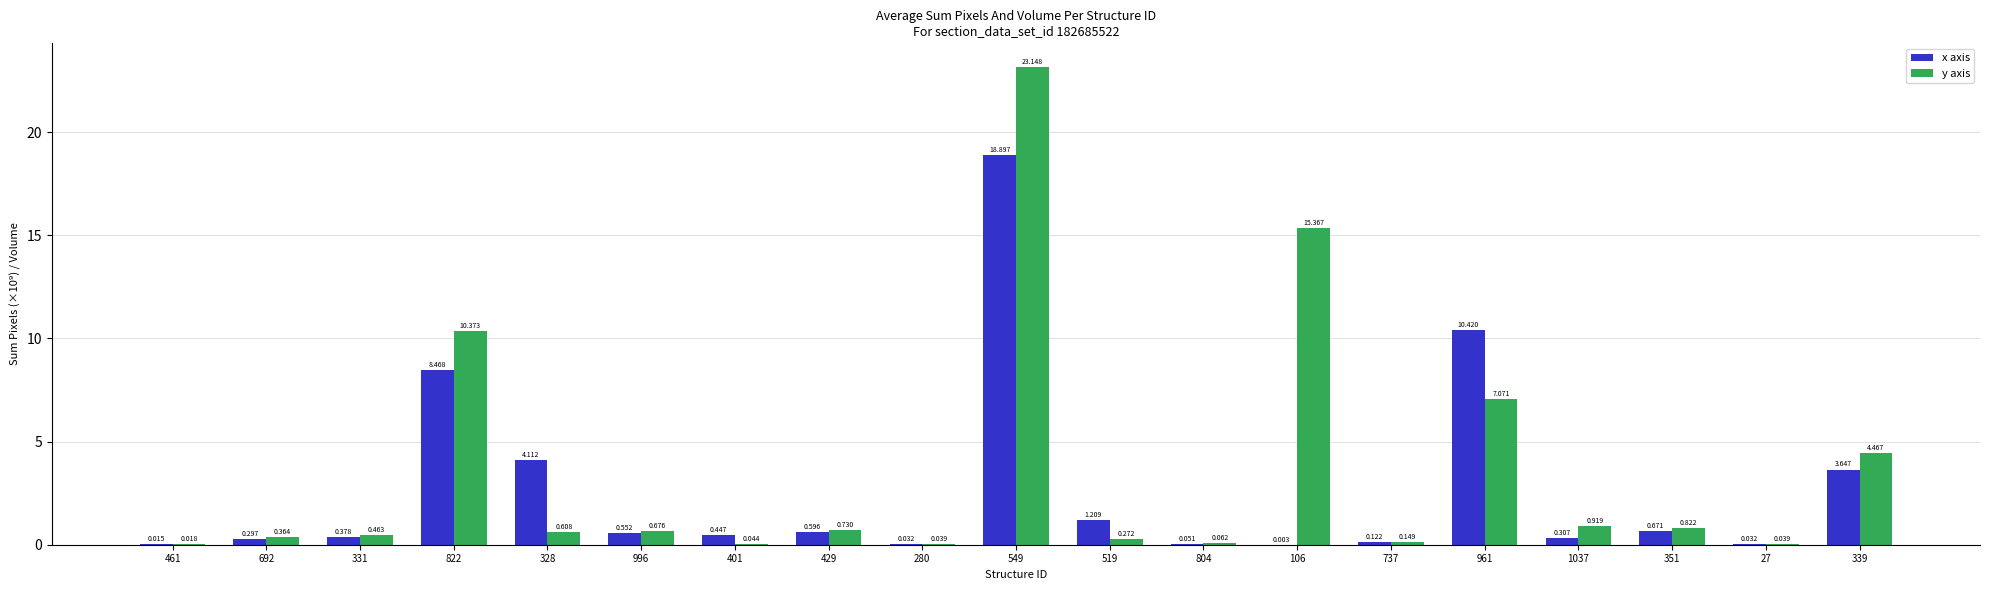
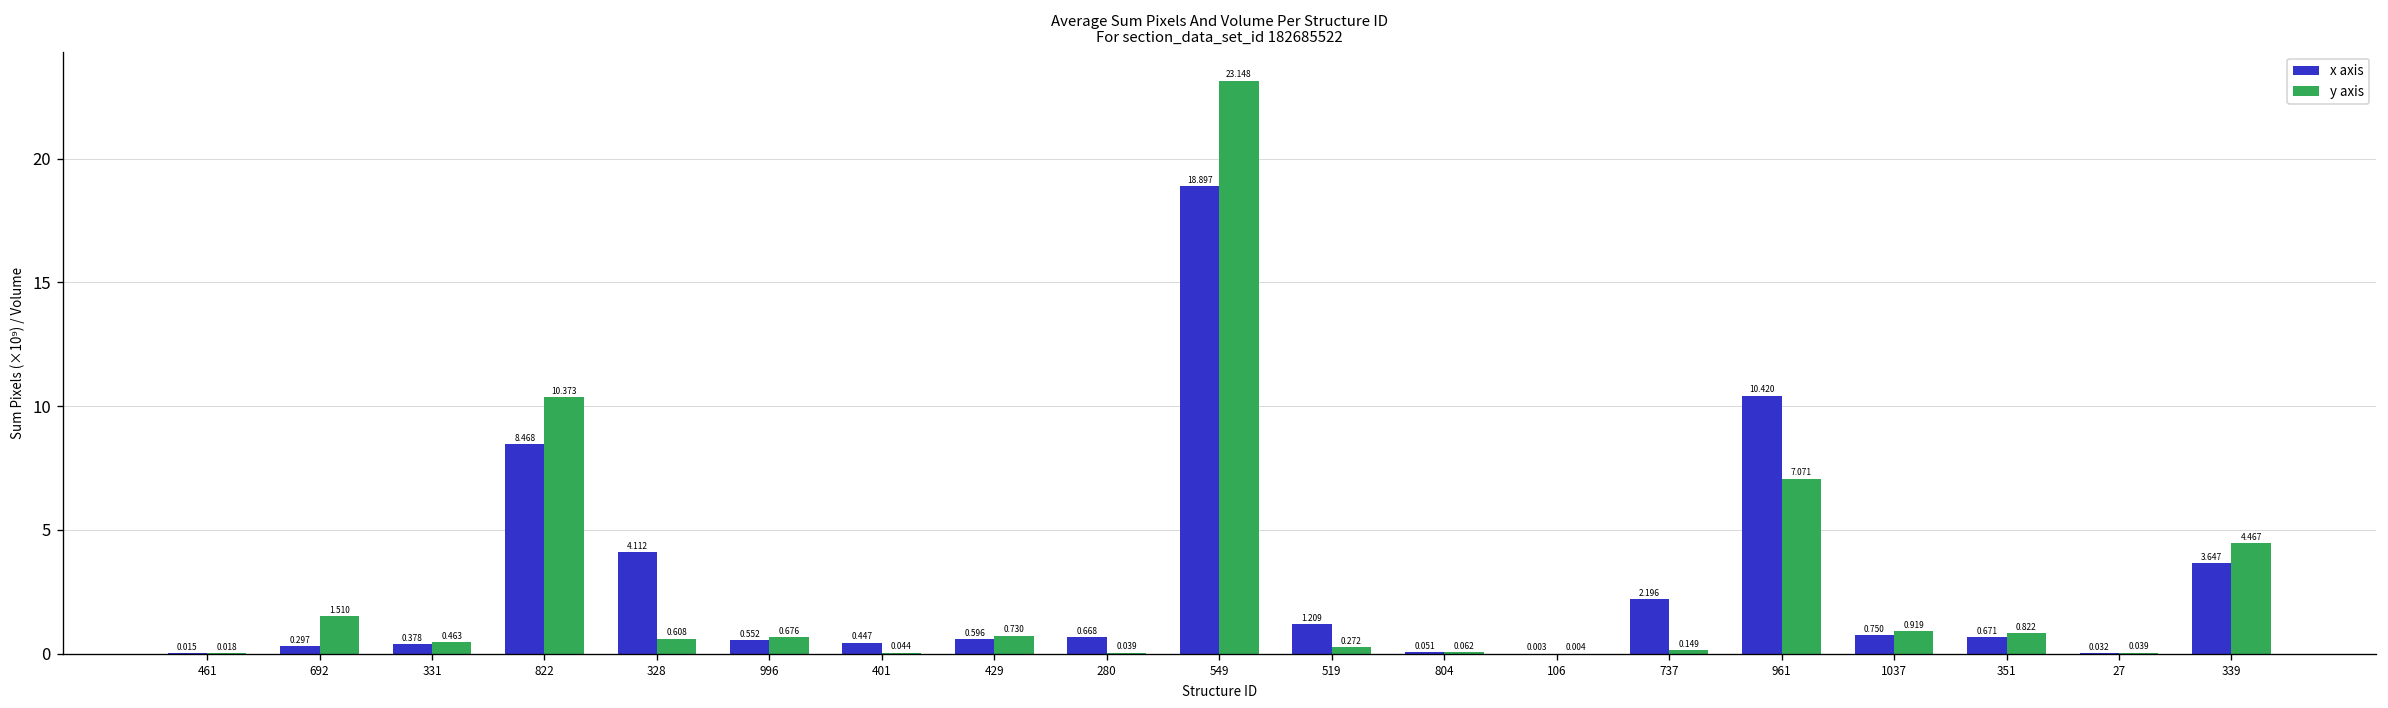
y axis, 692: 0.364 -> 1.510
x axis, 280: 0.032 -> 0.668
y axis, 106: 15.367 -> 0.004
x axis, 737: 0.122 -> 2.196
x axis, 1037: 0.307 -> 0.750
